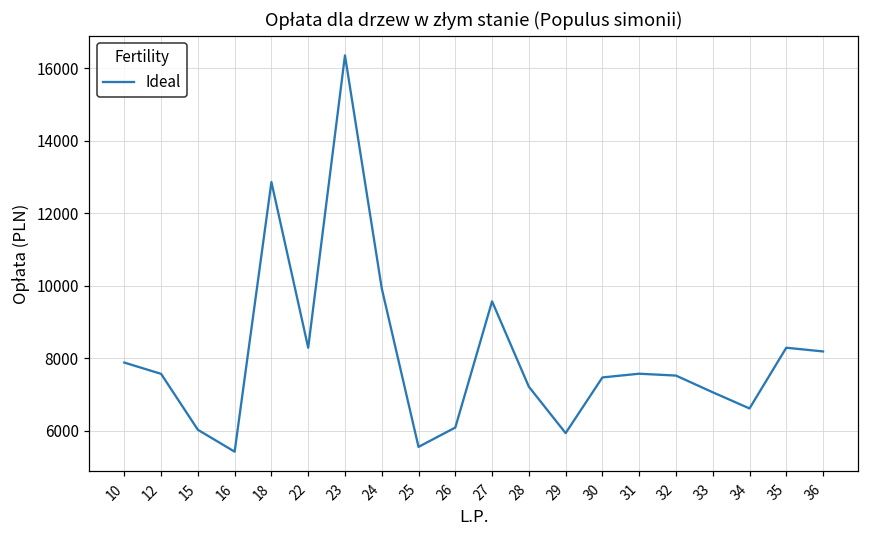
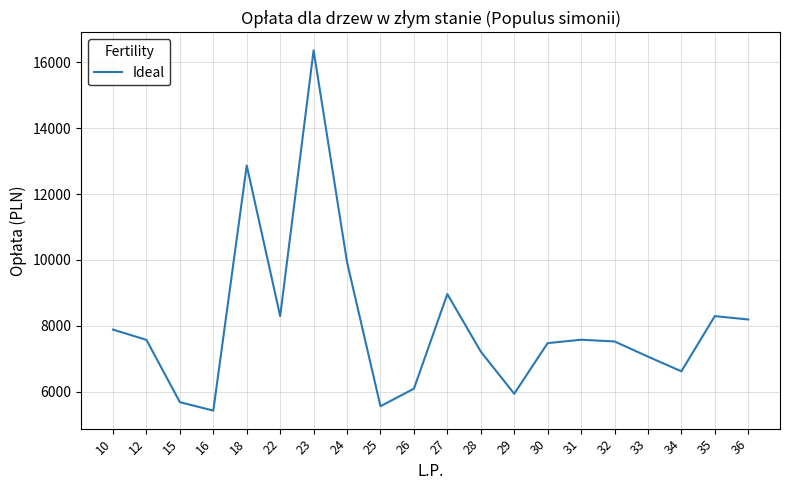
15: 6000 -> 5700
27: 9600 -> 9000
